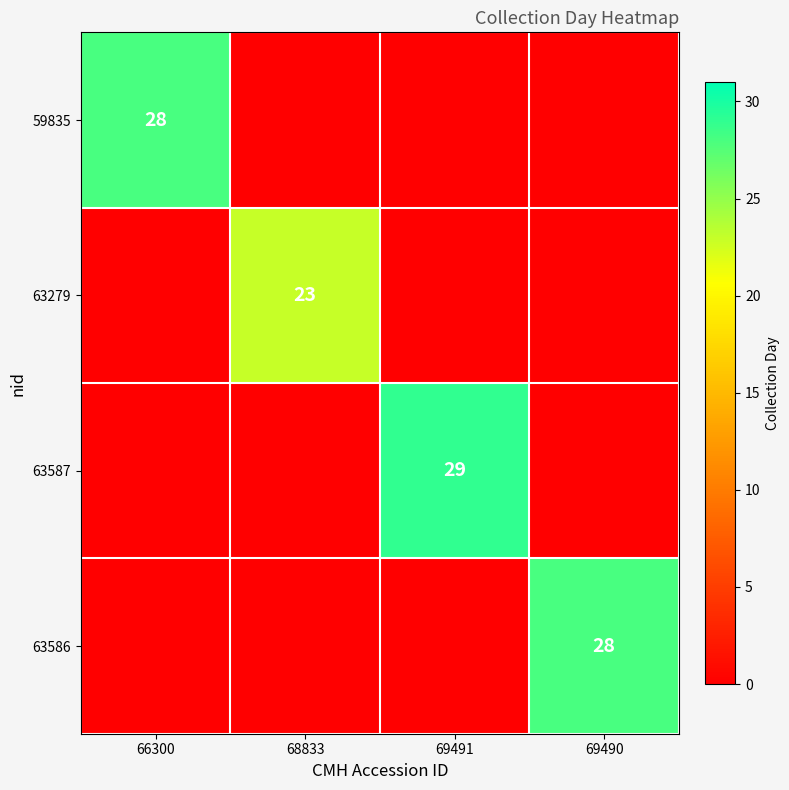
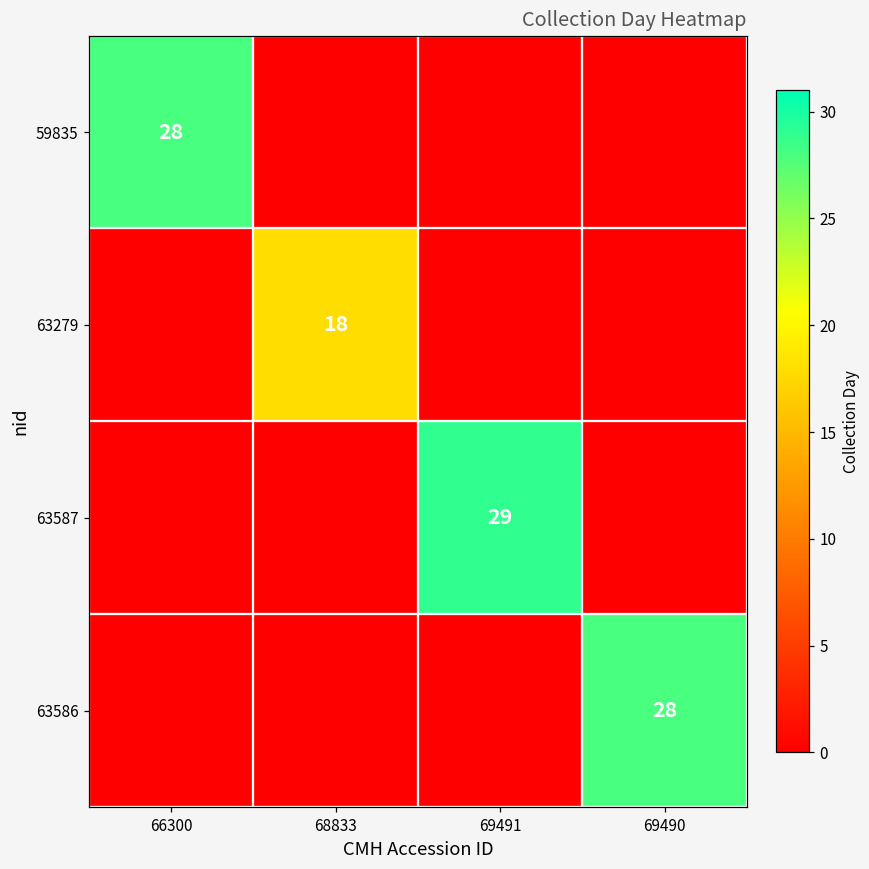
63279, 68833: 23 -> 18
